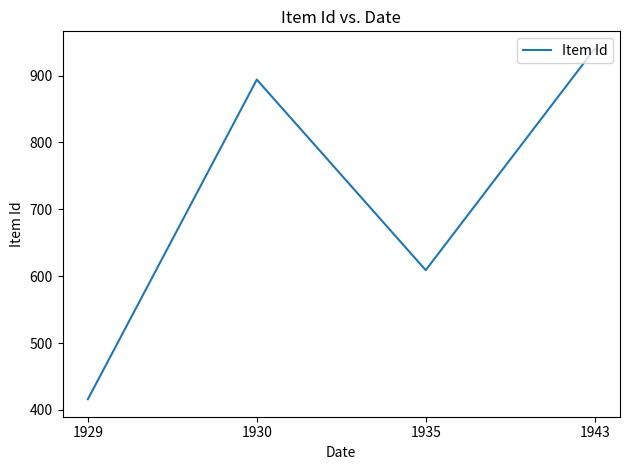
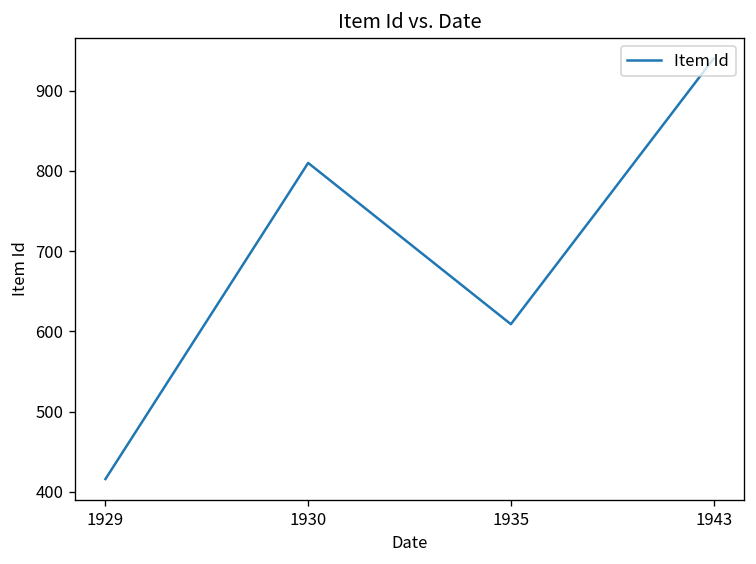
1930: 890 -> 810
